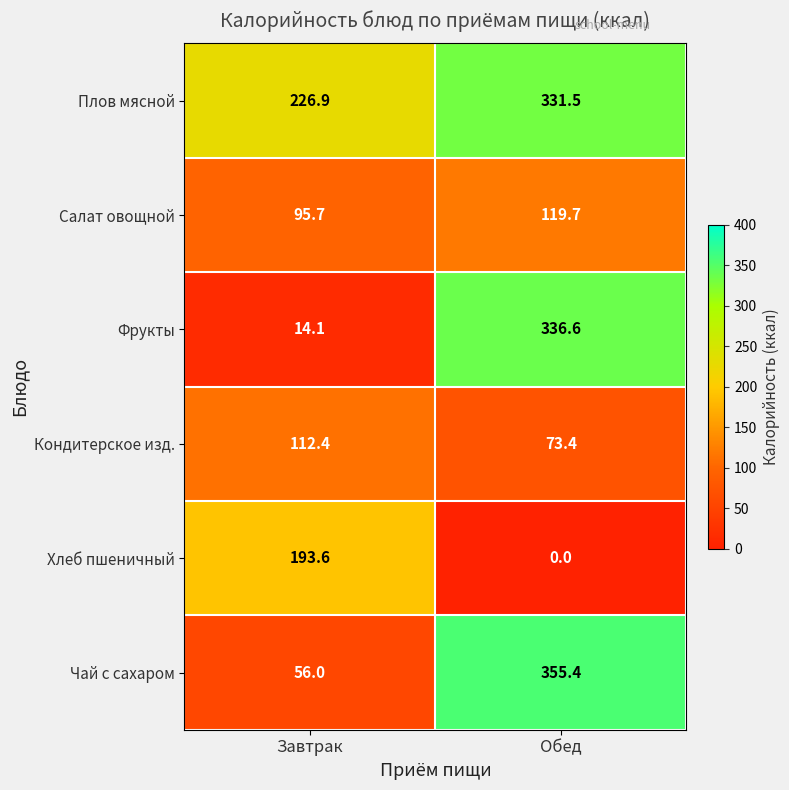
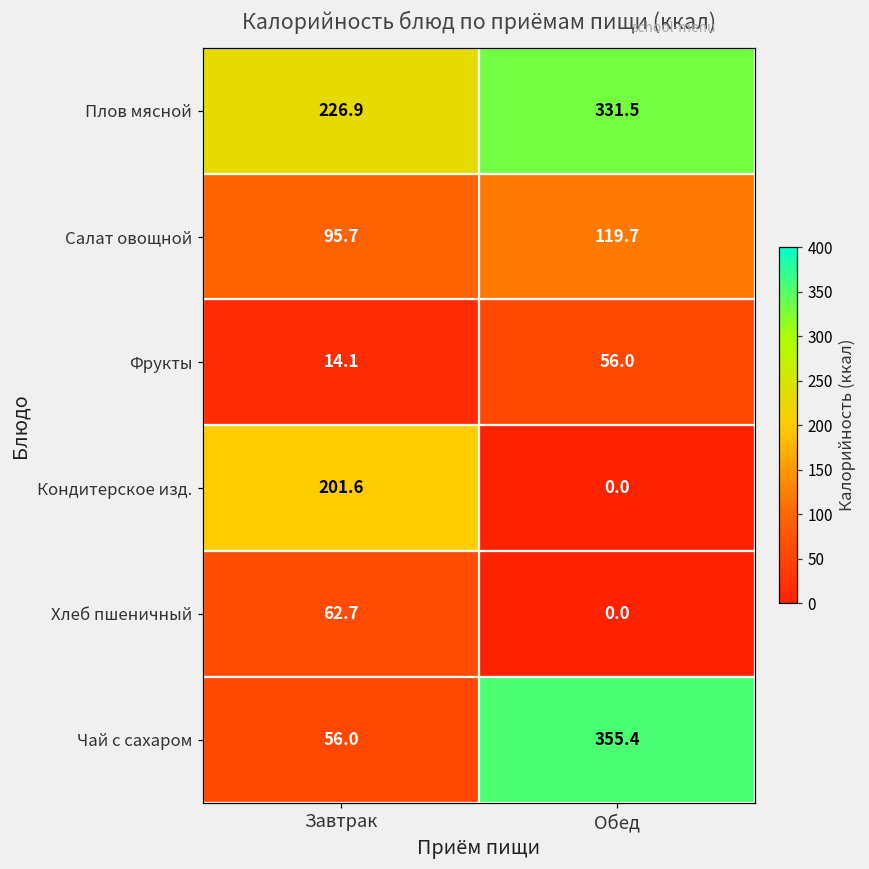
Фрукты, Обед: 336.6 -> 56.0
Кондитерское изд., Завтрак: 112.4 -> 201.6
Кондитерское изд., Обед: 73.4 -> 0.0
Хлеб пшеничный, Завтрак: 193.6 -> 62.7
